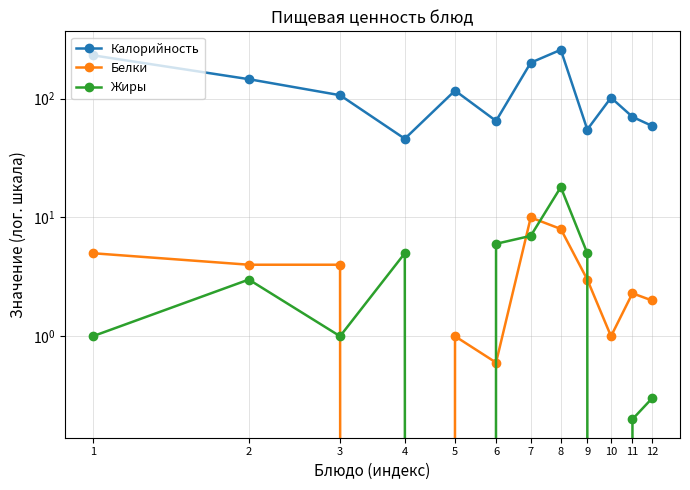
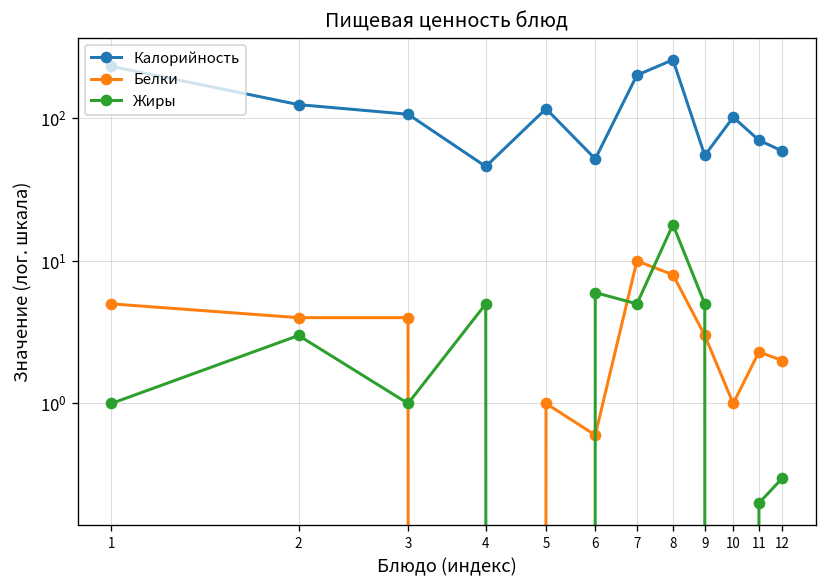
Калорийность, 2: 150 -> 130
Калорийность, 6: 70 -> 50
Жиры, 7: 7 -> 5
